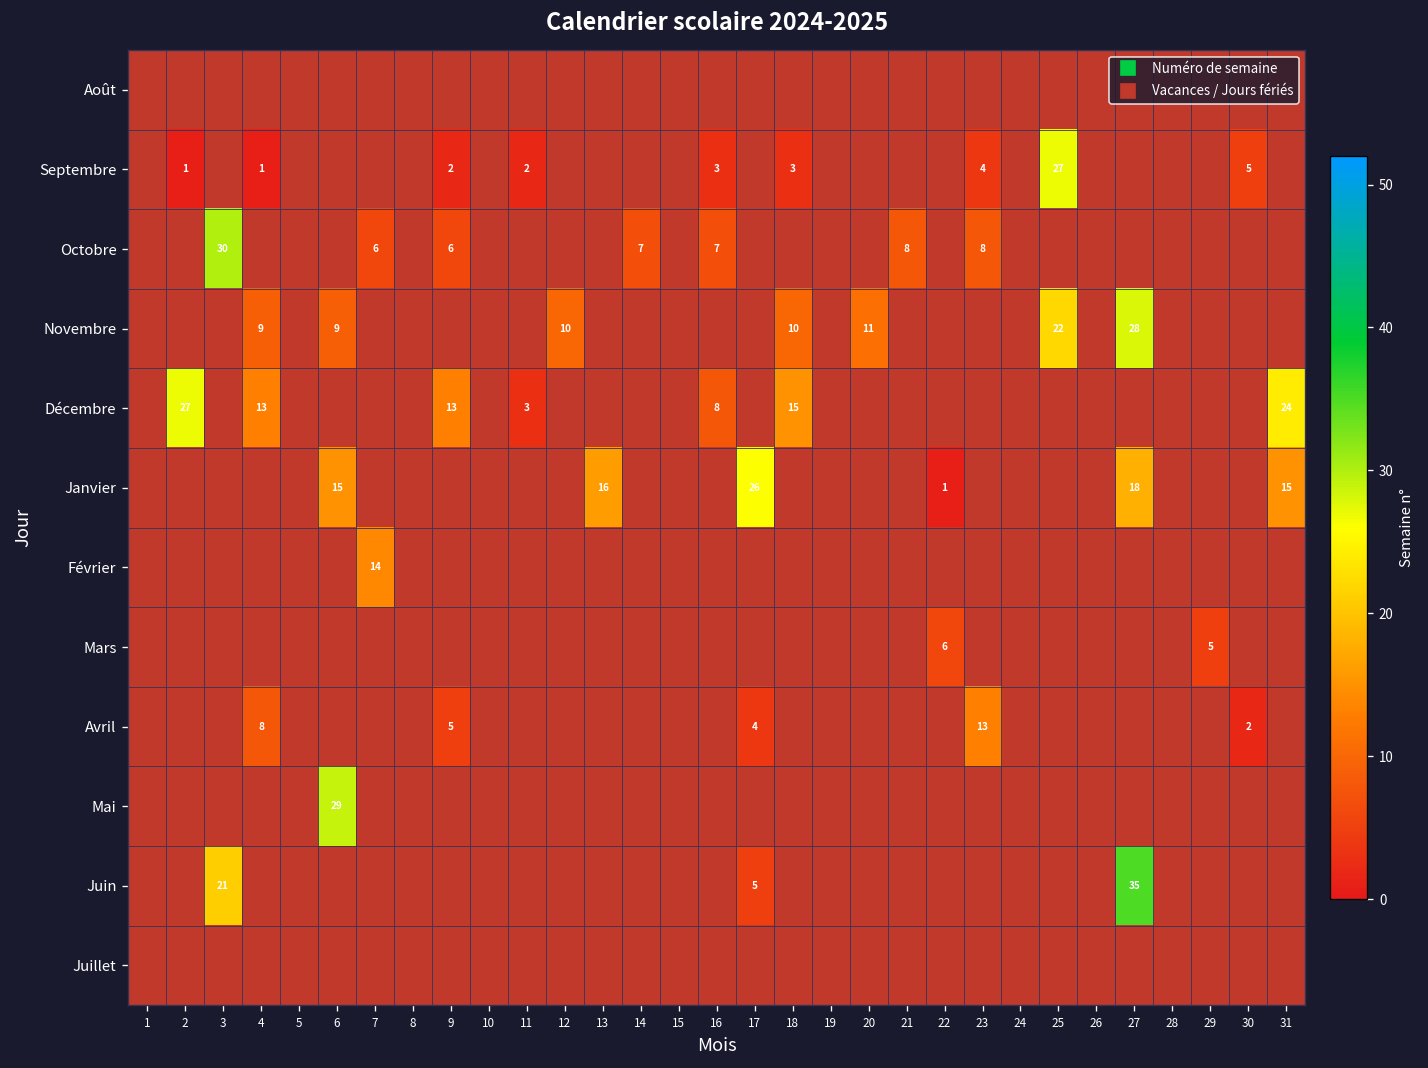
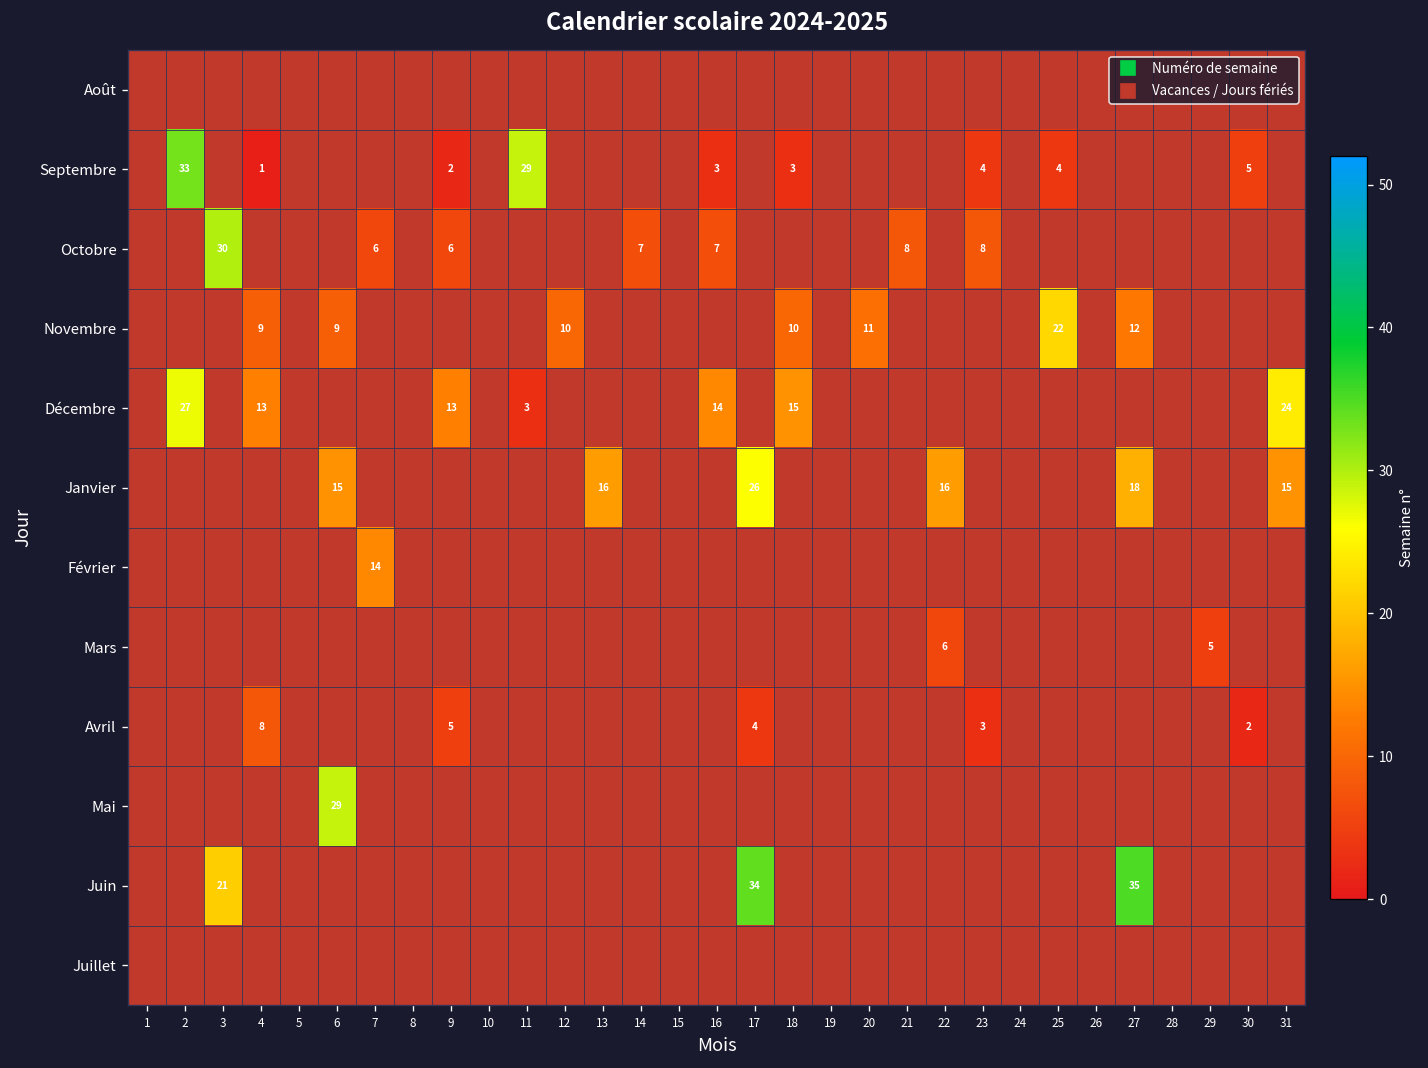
Septembre, 2: 1 -> 33
Septembre, 11: 2 -> 29
Septembre, 25: 27 -> 4
Novembre, 27: 28 -> 12
Décembre, 16: 8 -> 14
Janvier, 22: 1 -> 16
Avril, 23: 13 -> 3
Juin, 17: 5 -> 34
